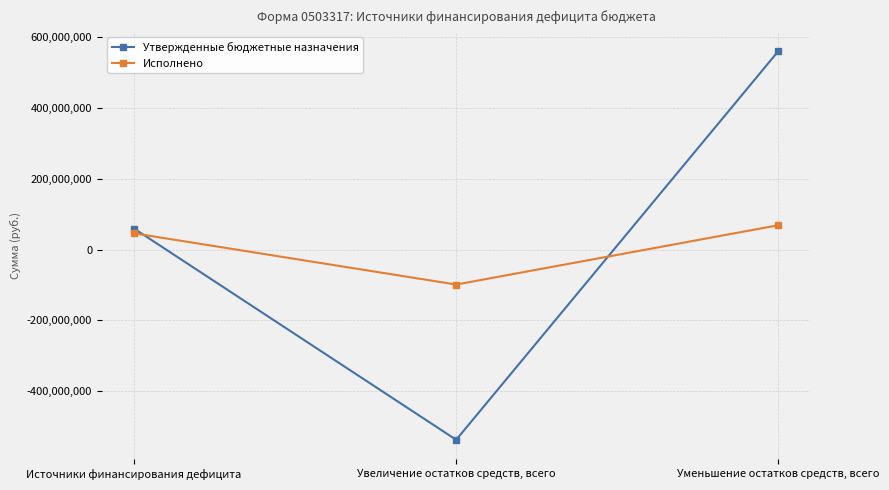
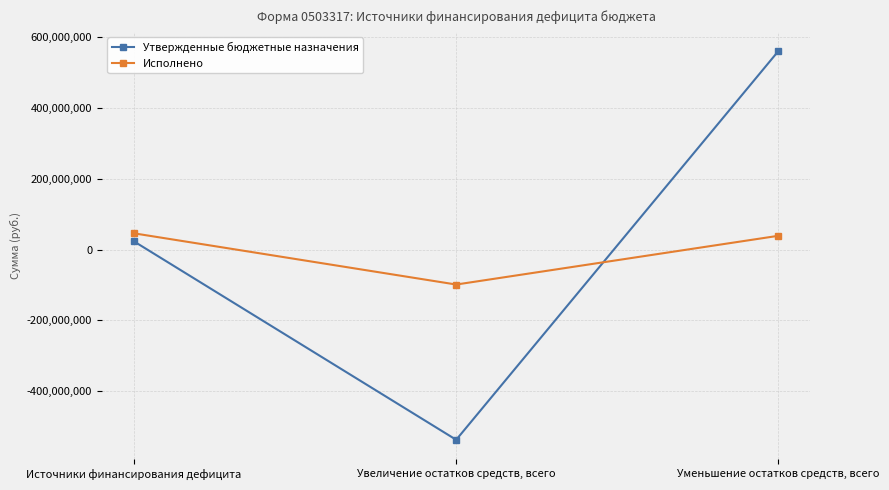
Утвержденные бюджетные назначения, Источники финансирования дефицита: 60,000,000 -> 20,000,000
Исполнено, Уменьшение остатков средств, всего: 70,000,000 -> 40,000,000
